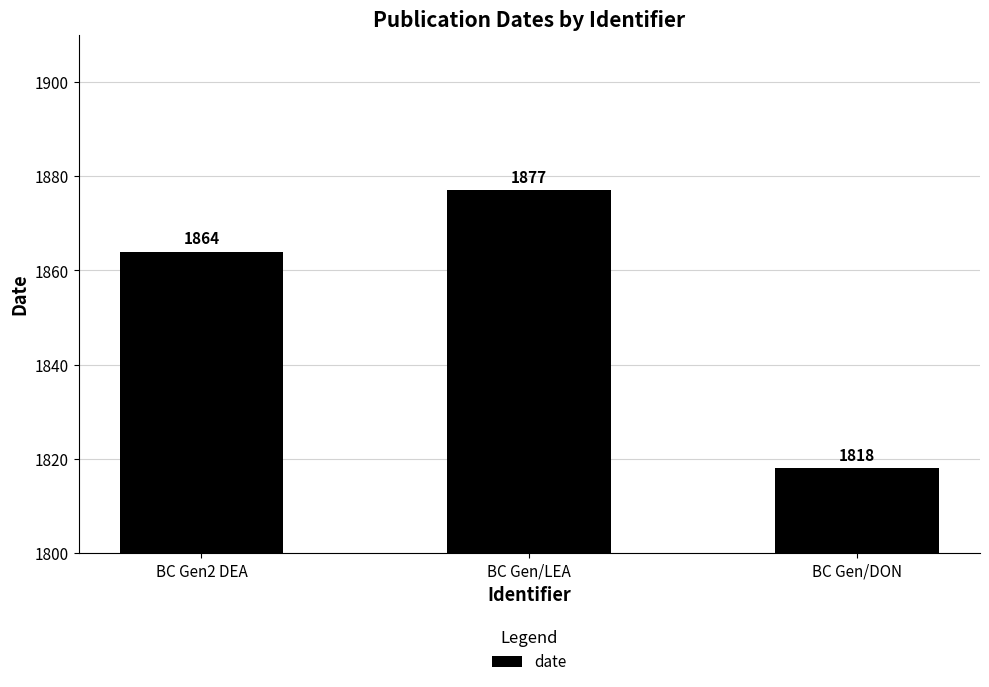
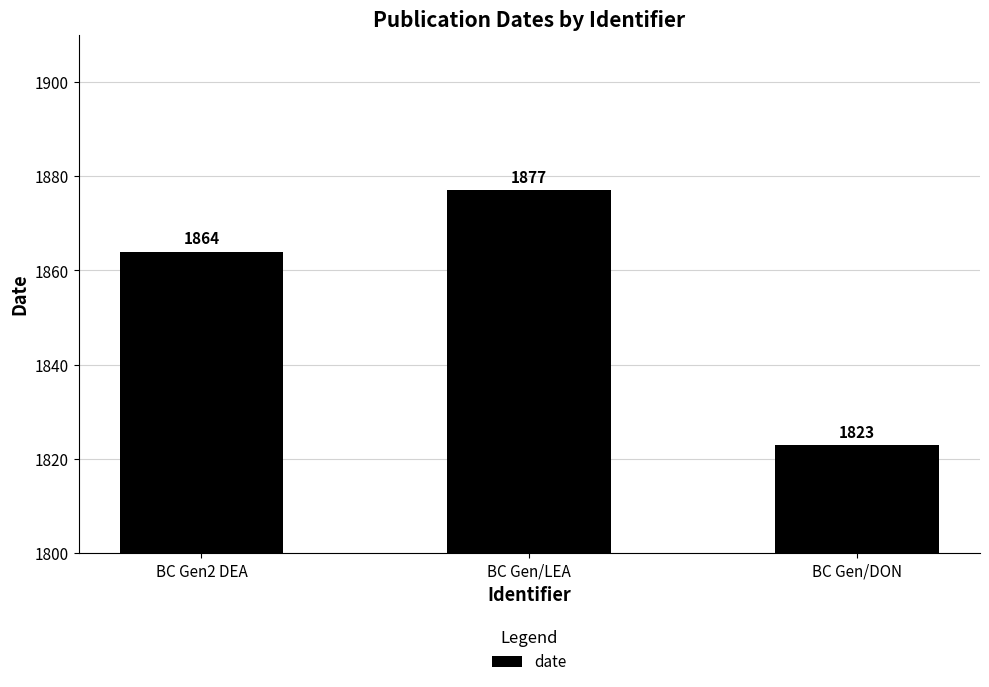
BC Gen/DON: 1818 -> 1823
